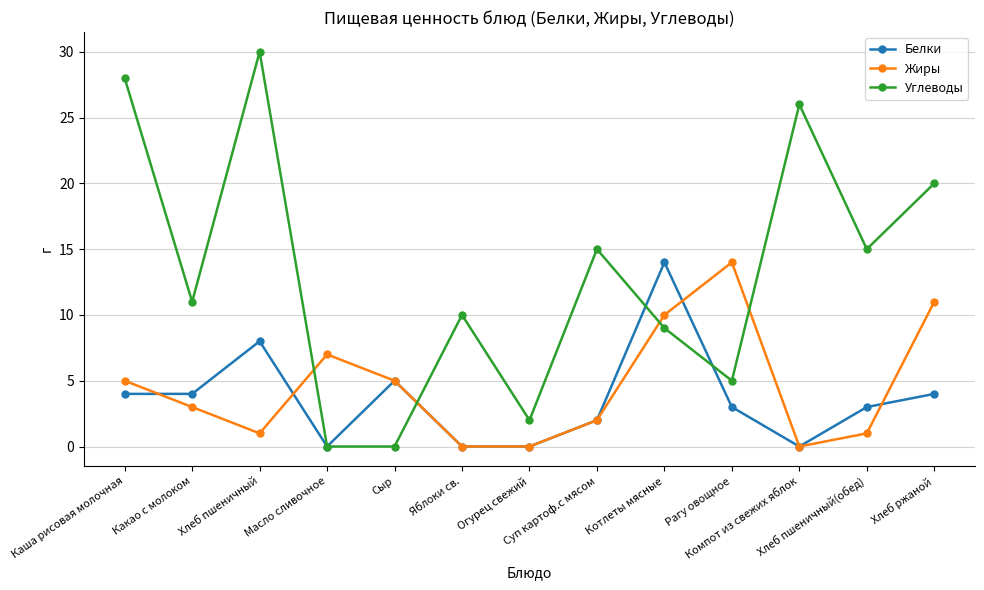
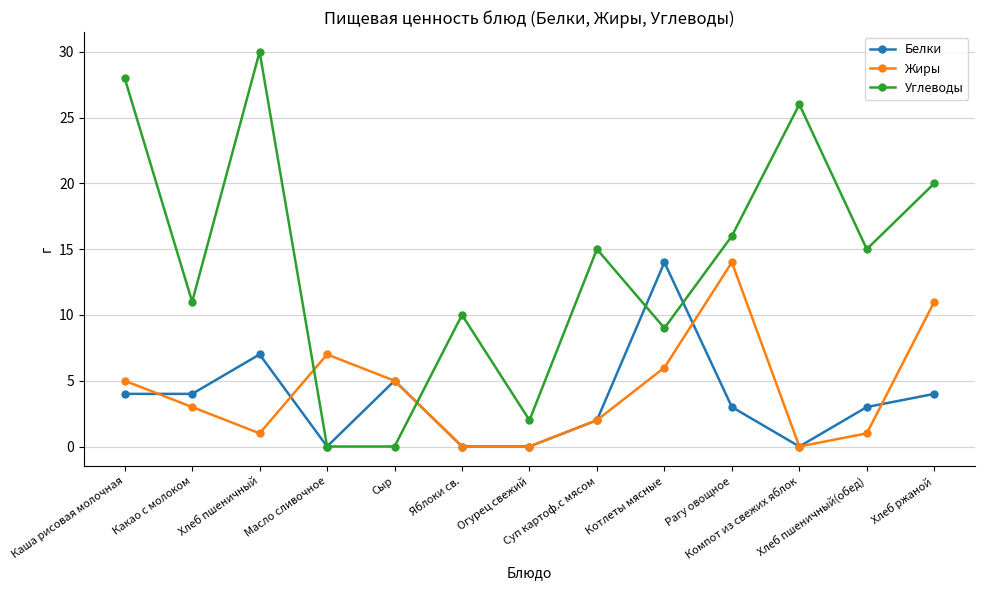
Белки, Хлеб пшеничный: 8 -> 7
Жиры, Котлеты мясные: 10 -> 6
Углеводы, Рагу овощное: 5 -> 16
